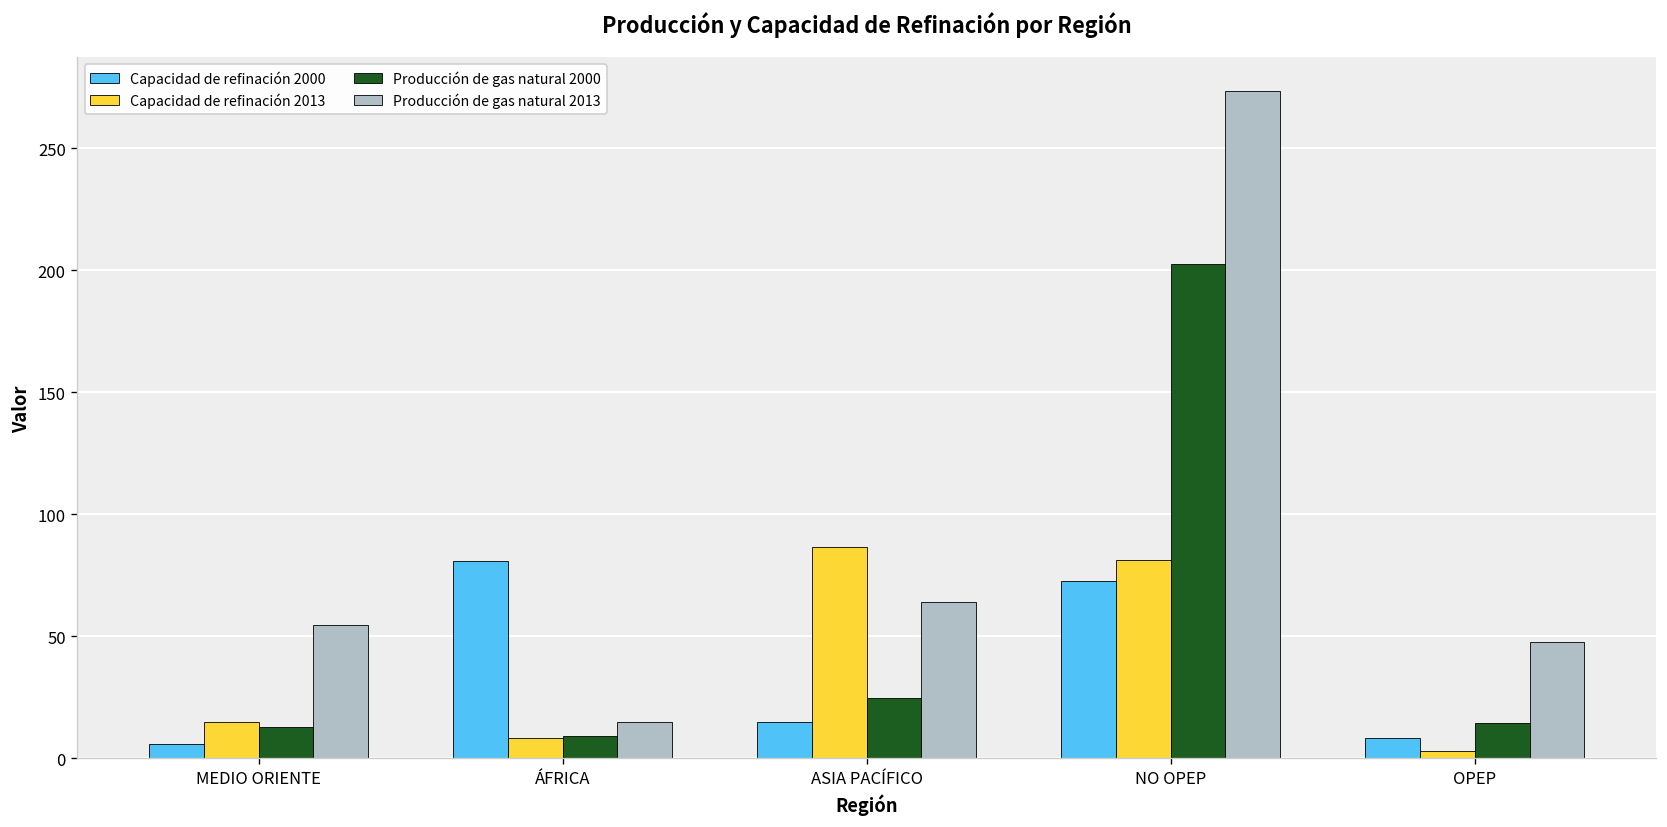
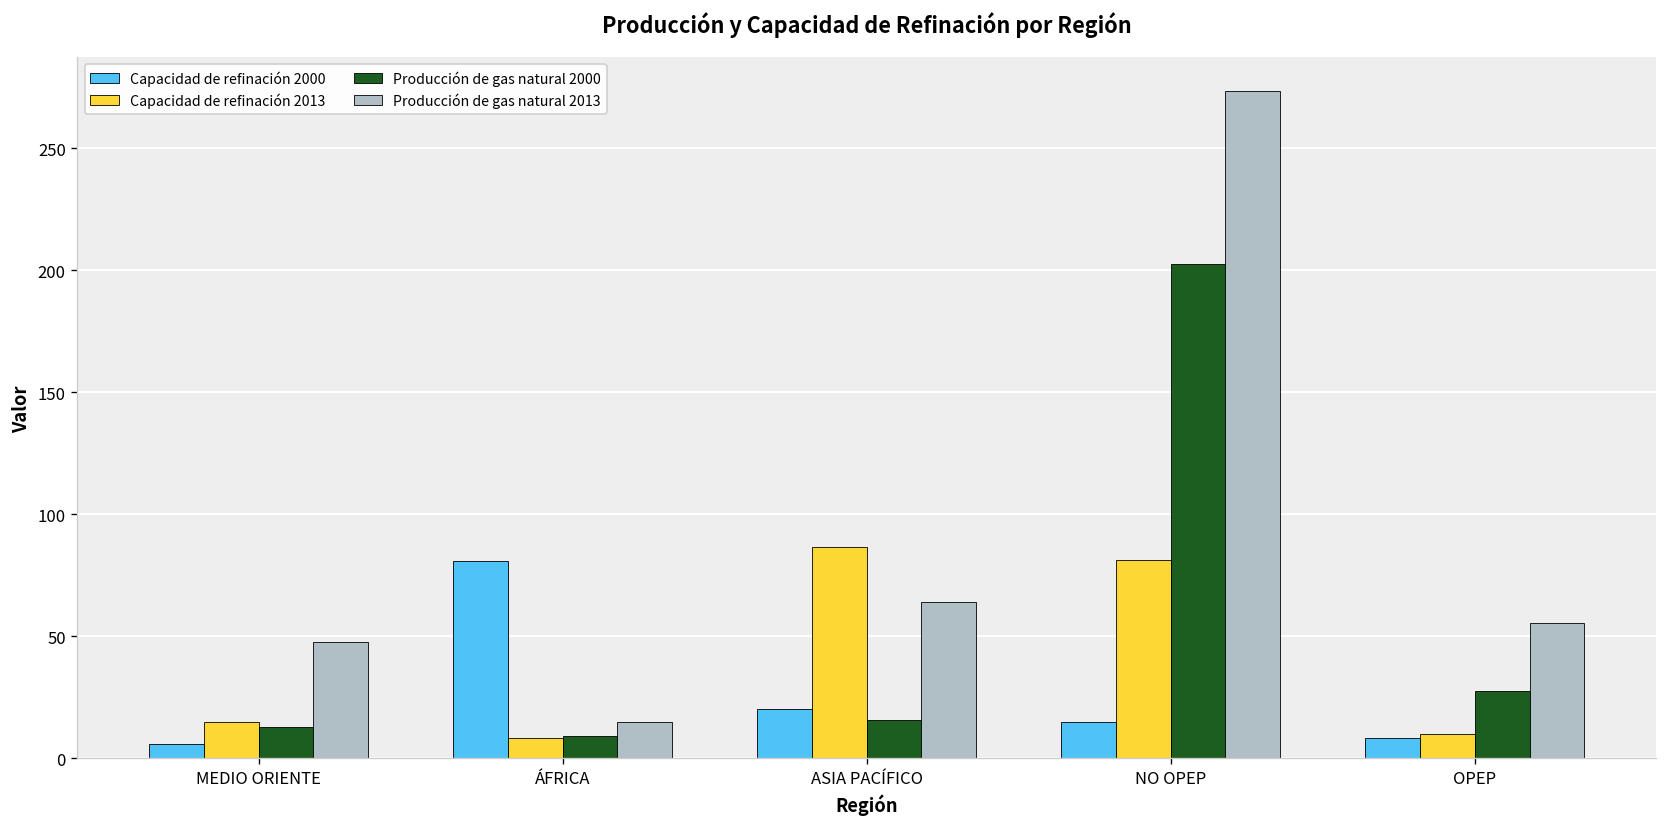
Producción de gas natural 2013, MEDIO ORIENTE: 55 -> 48
Capacidad de refinación 2000, ASIA PACÍFICO: 15 -> 20
Producción de gas natural 2000, ASIA PACÍFICO: 25 -> 16
Capacidad de refinación 2000, NO OPEP: 73 -> 15
Capacidad de refinación 2013, OPEP: 3 -> 10
Producción de gas natural 2000, OPEP: 15 -> 28
Producción de gas natural 2013, OPEP: 48 -> 55
